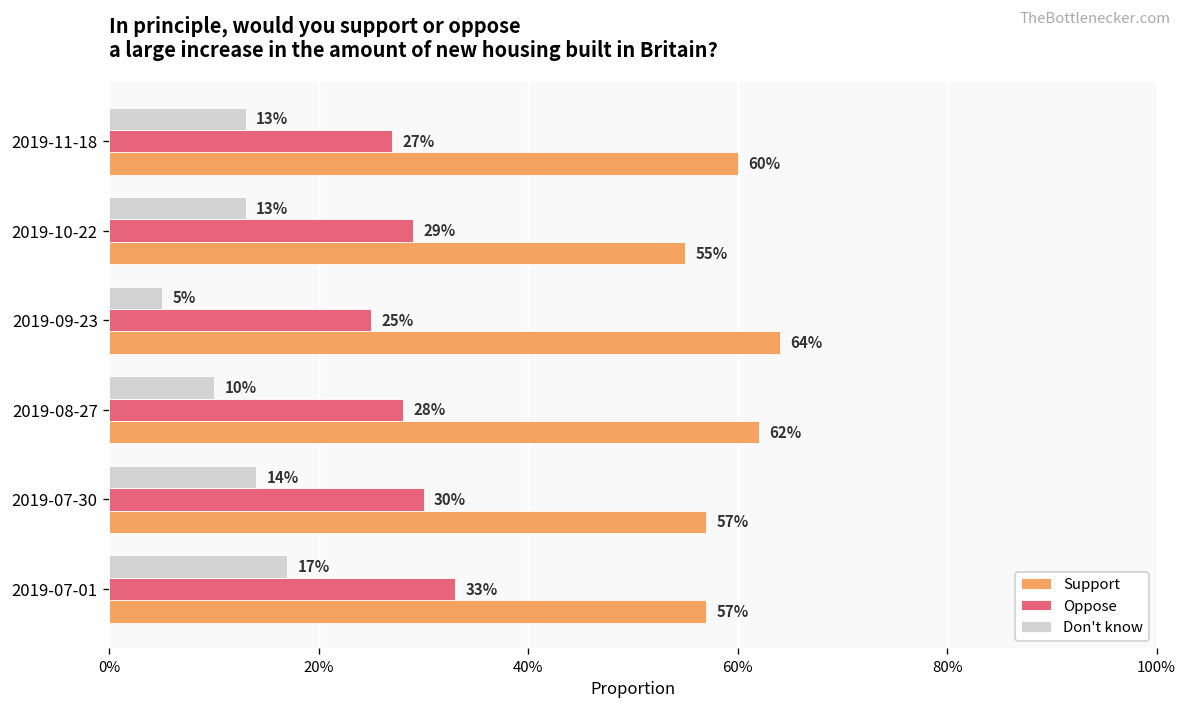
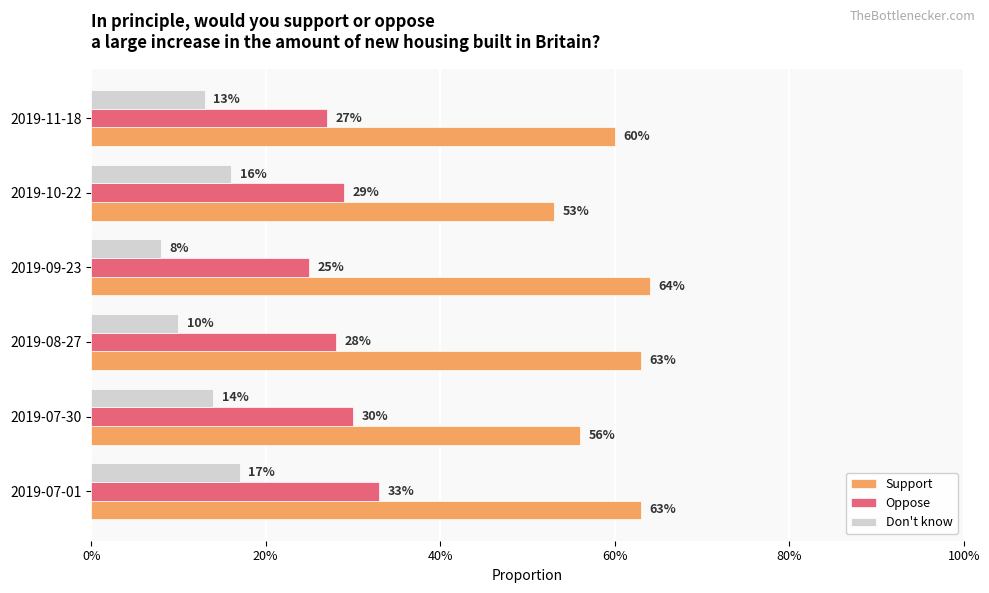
Don't know, 2019-10-22: 13% -> 16%
Support, 2019-10-22: 55% -> 53%
Don't know, 2019-09-23: 5% -> 8%
Support, 2019-08-27: 62% -> 63%
Support, 2019-07-30: 57% -> 56%
Support, 2019-07-01: 57% -> 63%
